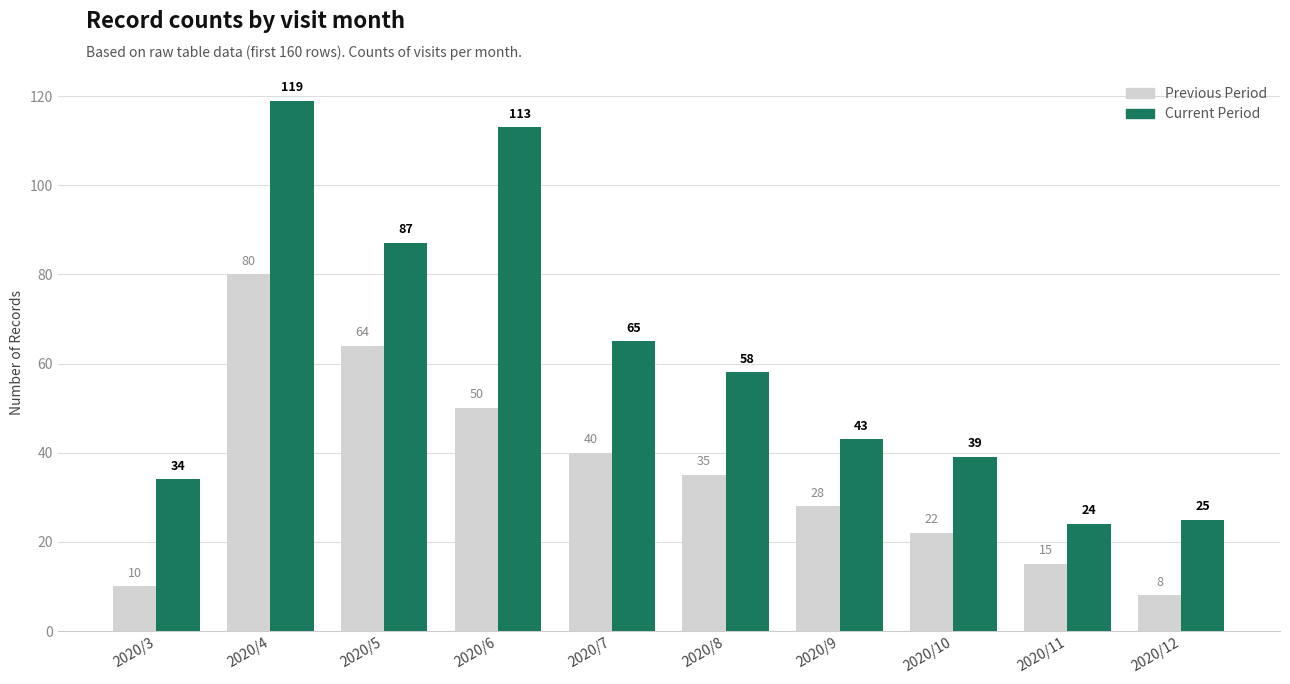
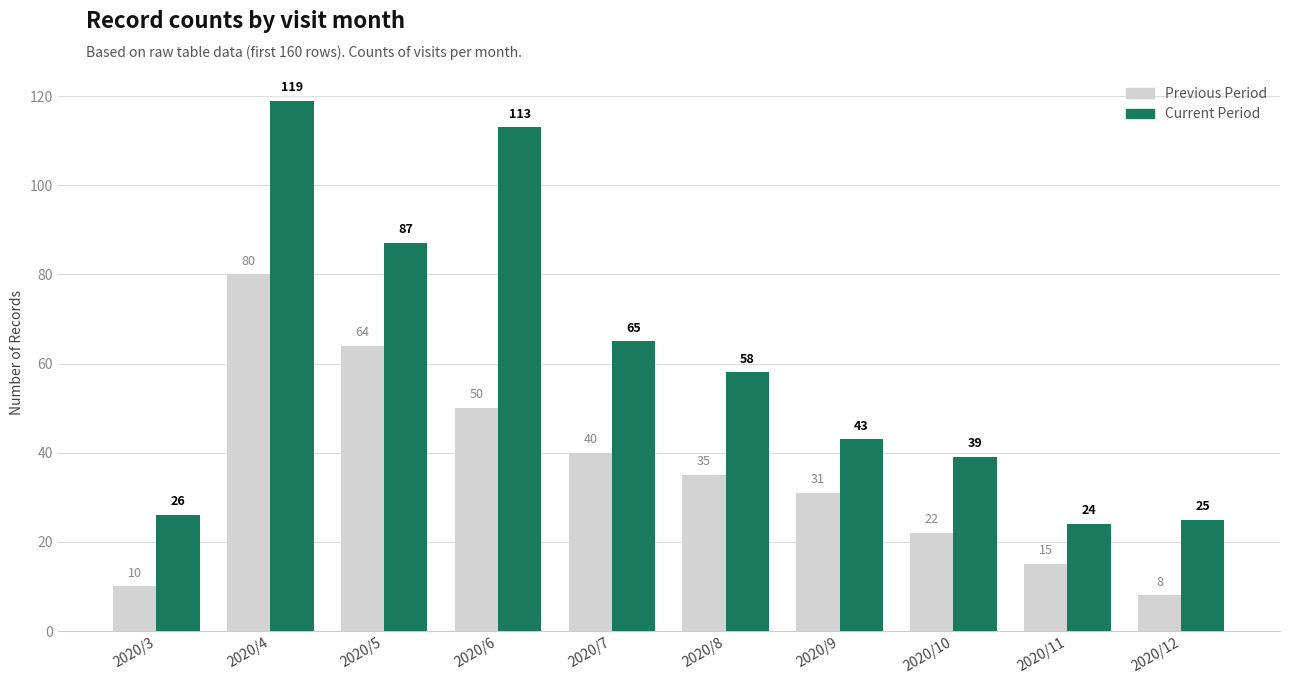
Current Period, 2020/3: 34 -> 26
Previous Period, 2020/9: 28 -> 31
